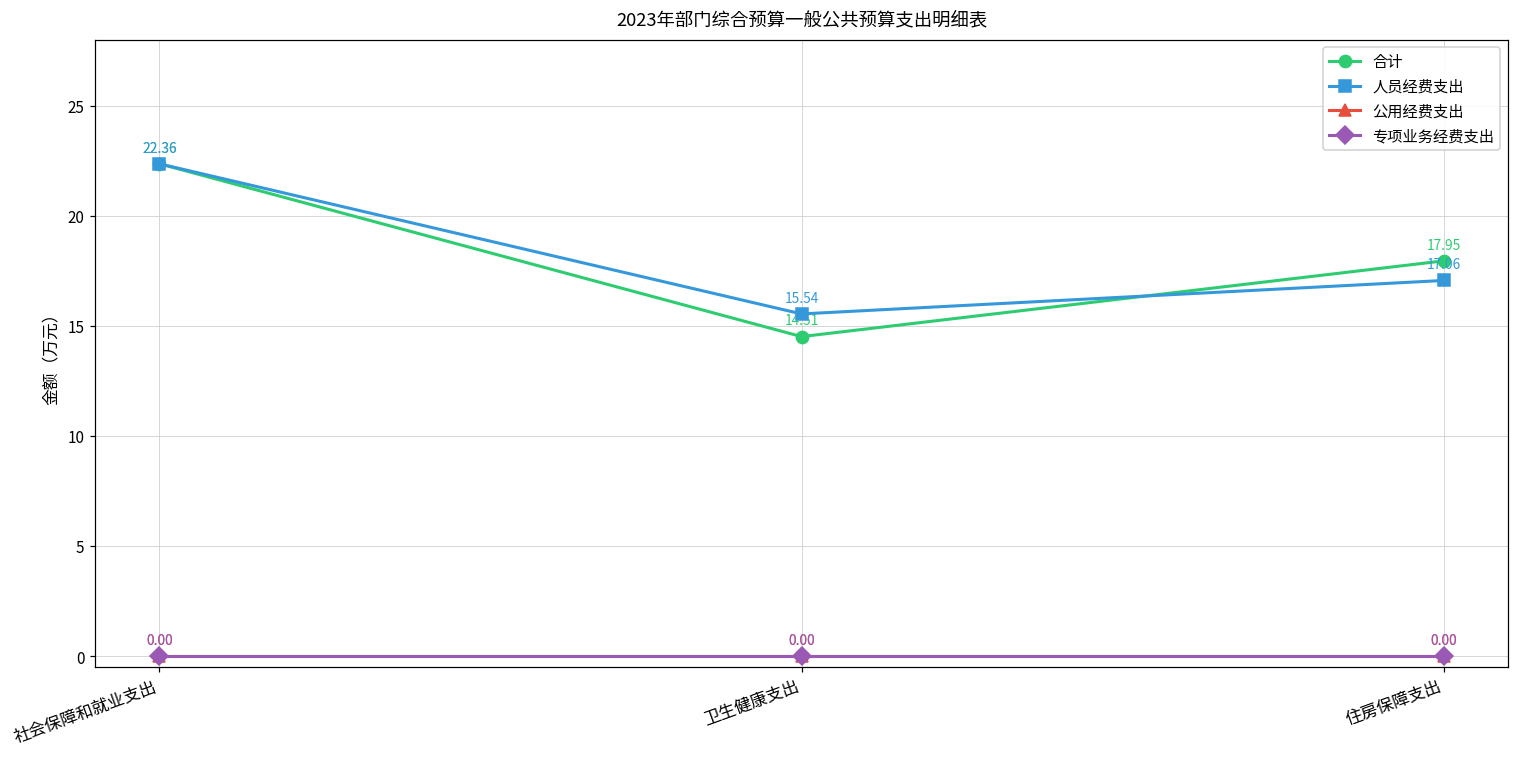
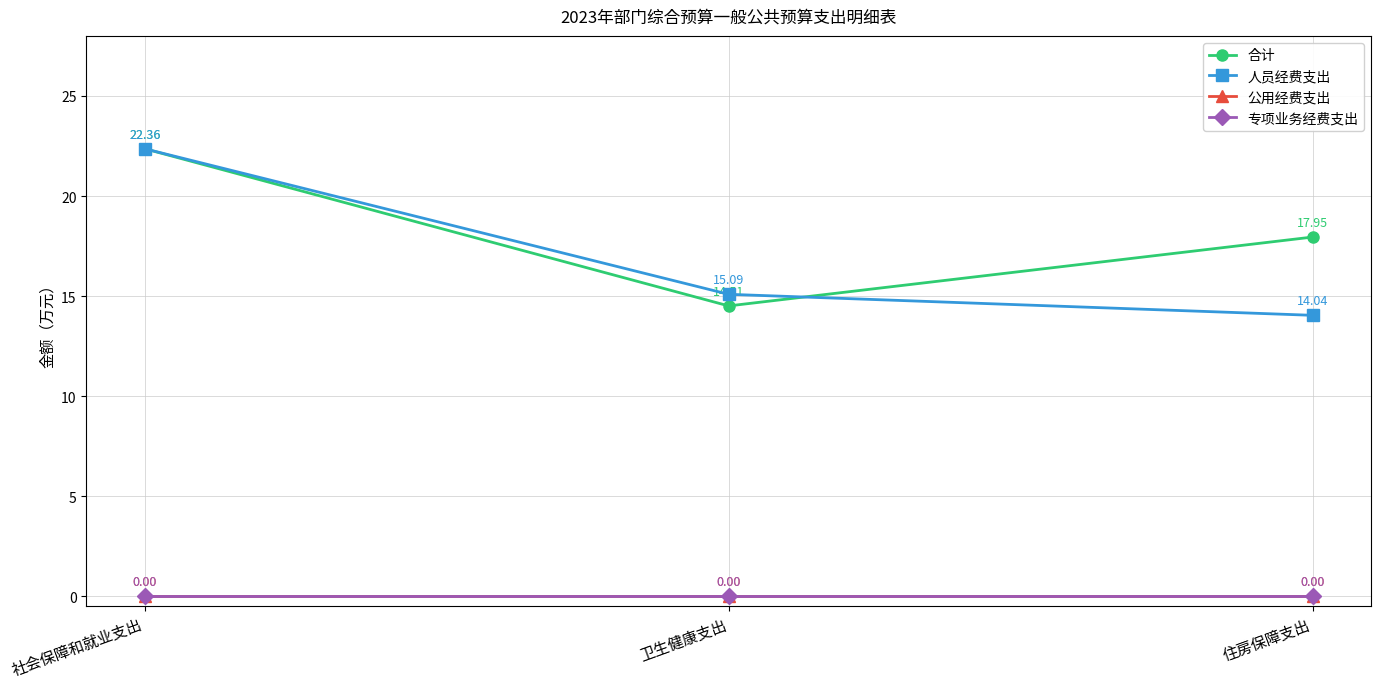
人员经费支出, 卫生健康支出: 15.54 -> 15.09
人员经费支出, 住房保障支出: 17.06 -> 14.04
